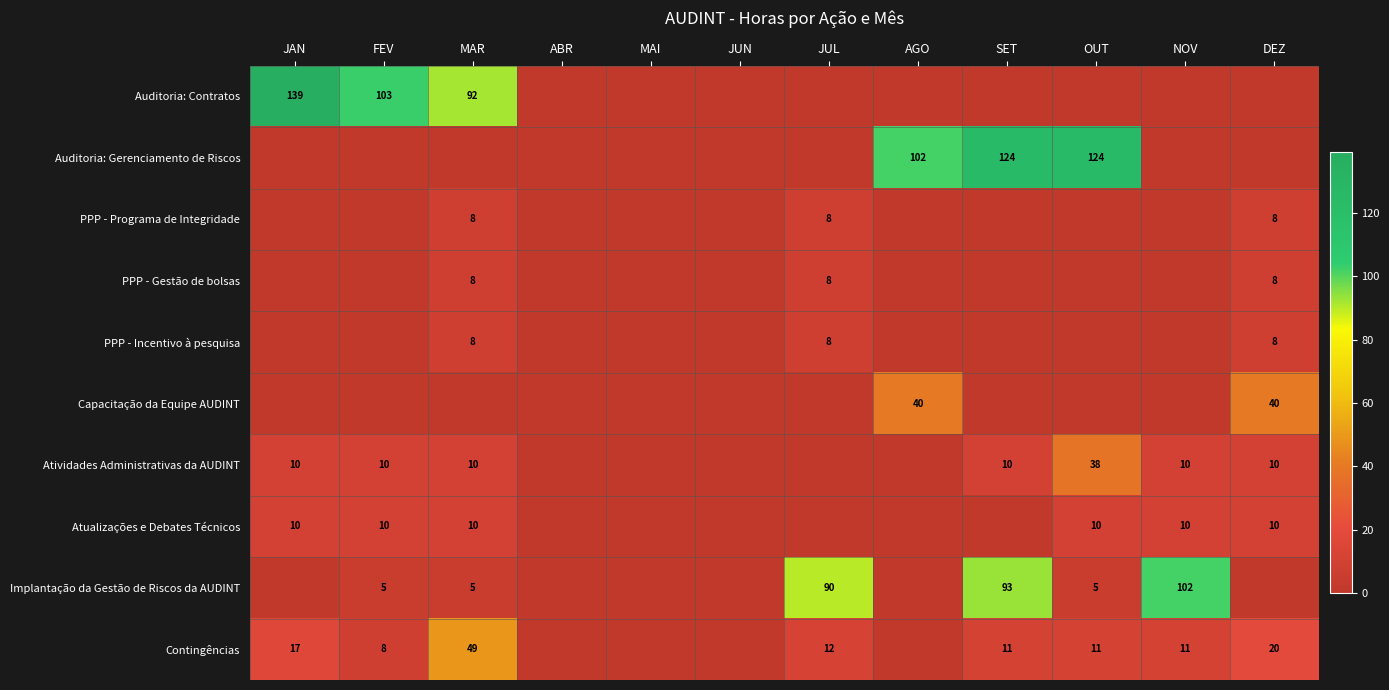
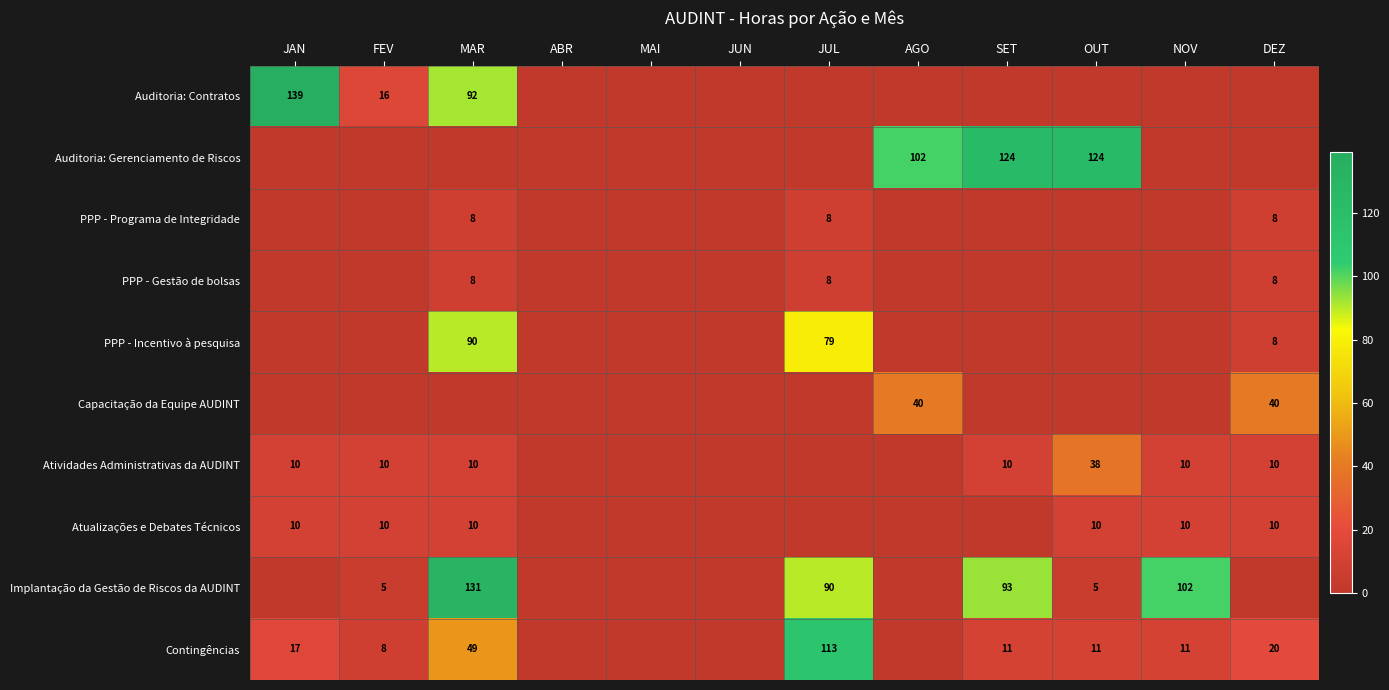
Auditoria: Contratos, FEV: 103 -> 16
PPP - Incentivo à pesquisa, MAR: 8 -> 90
PPP - Incentivo à pesquisa, JUL: 8 -> 79
Implantação da Gestão de Riscos da AUDINT, MAR: 5 -> 131
Contingências, JUL: 12 -> 113
